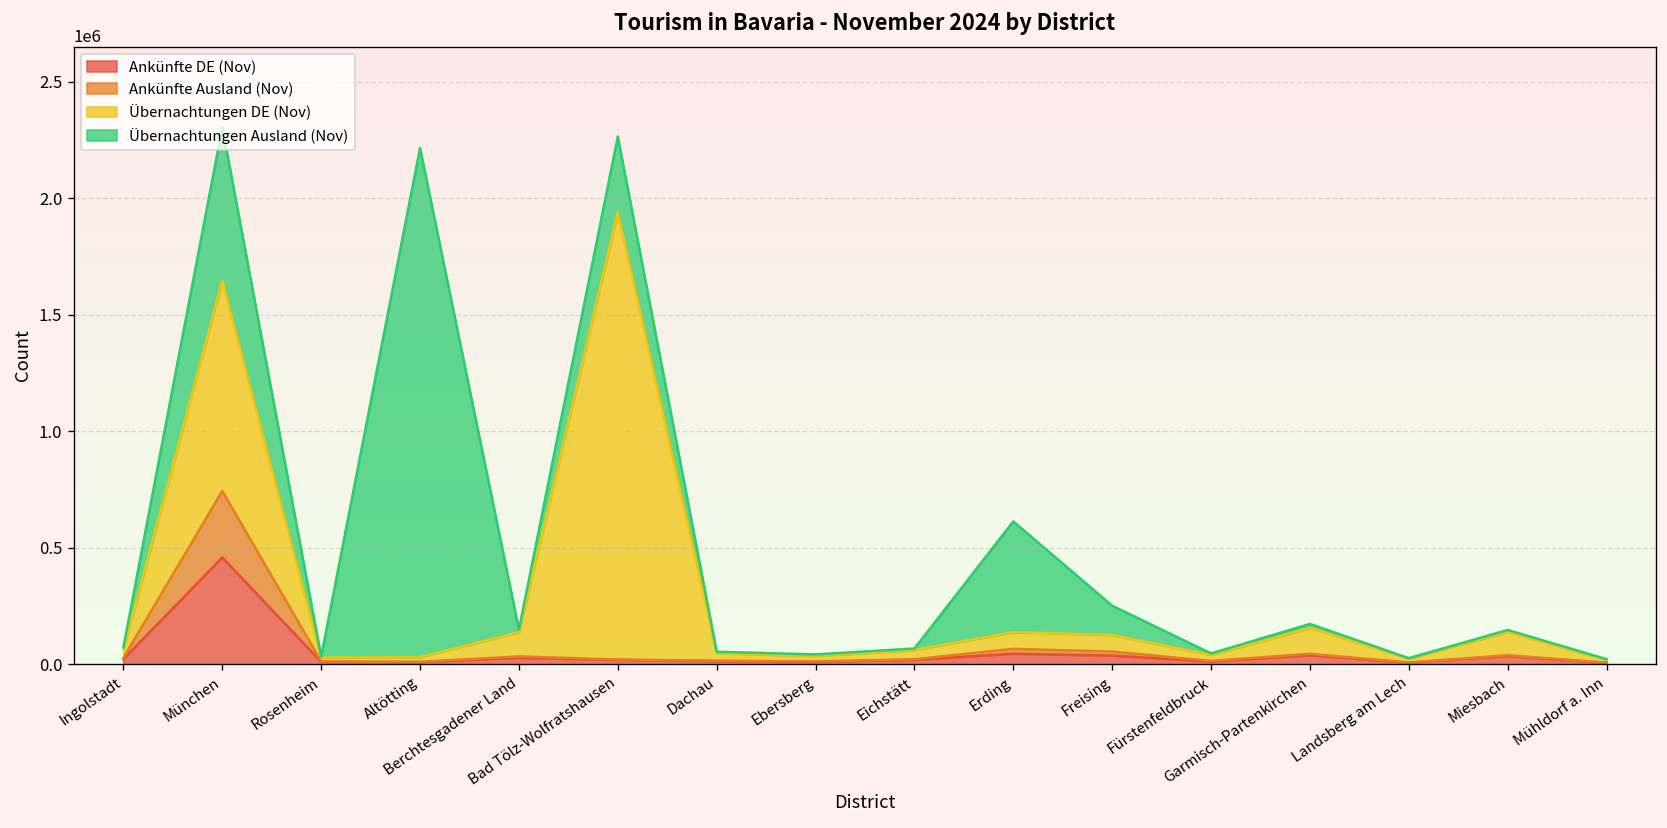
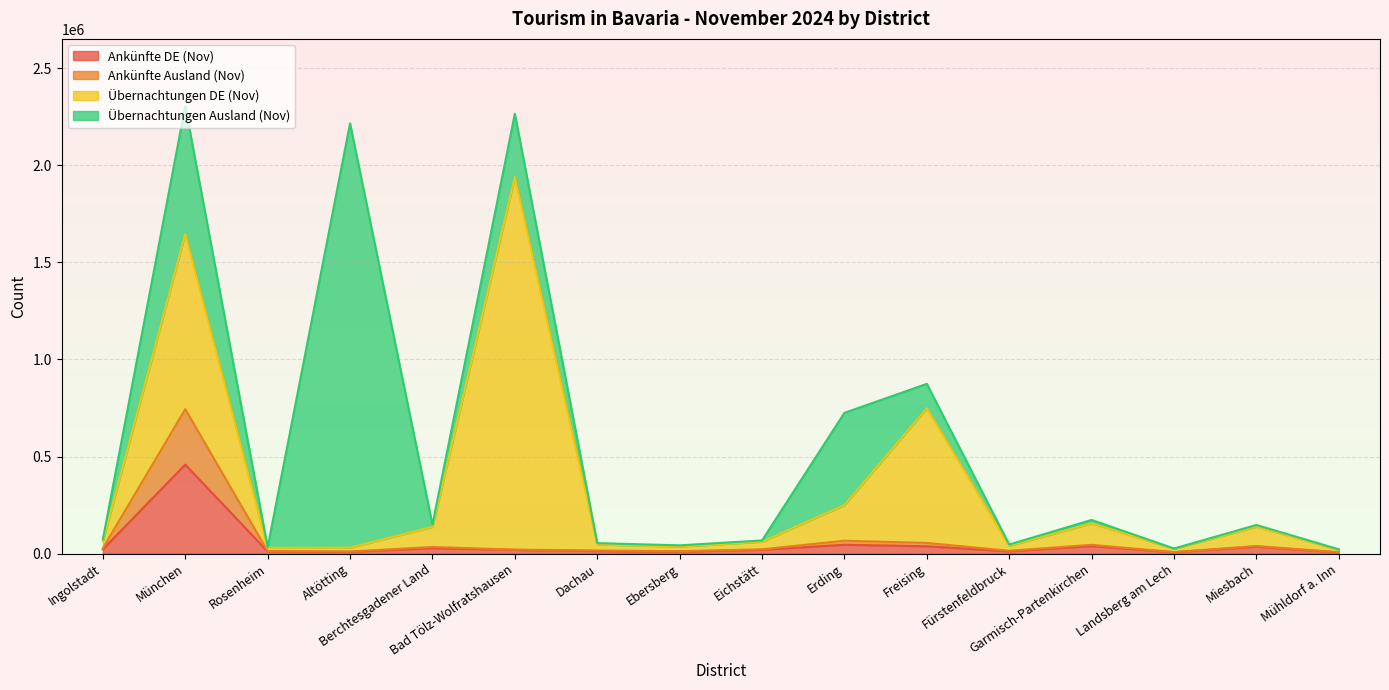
Übernachtungen DE (Nov), Erding: 70000 -> 180000
Übernachtungen DE (Nov), Freising: 70000 -> 690000
